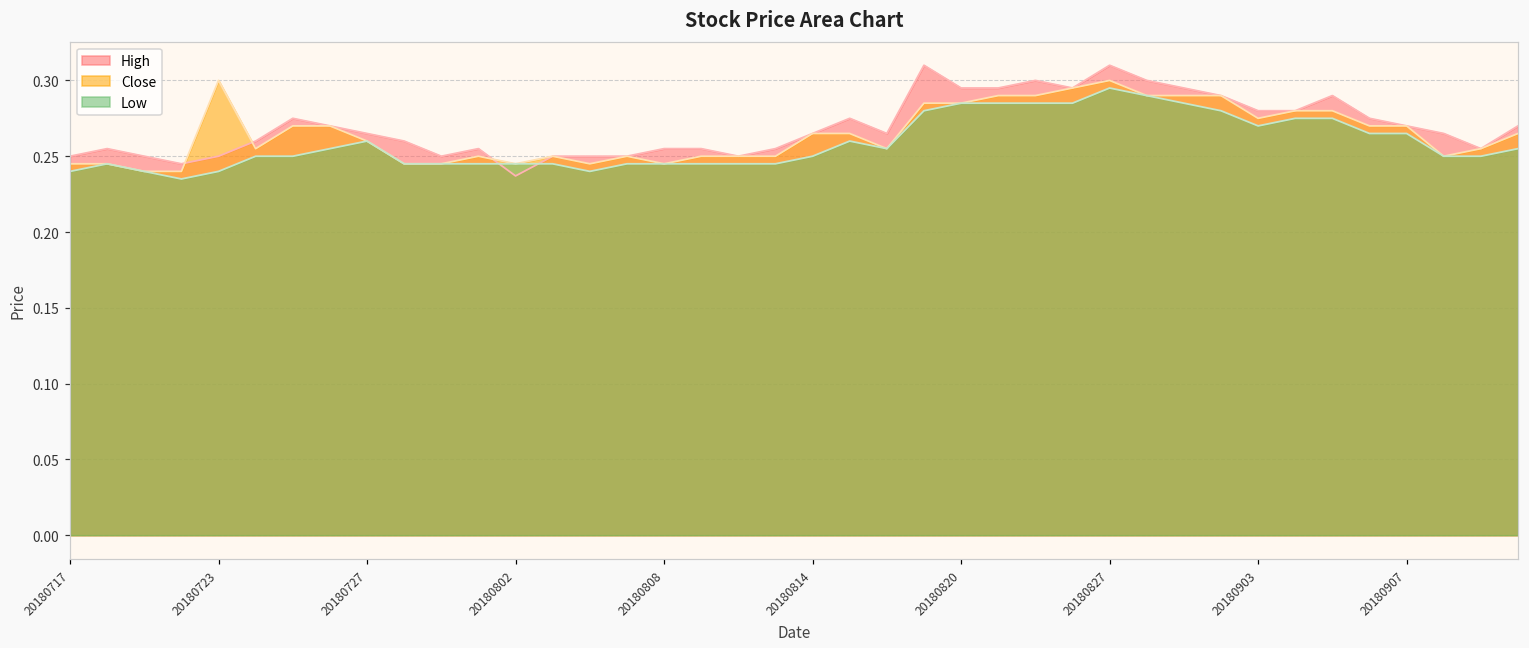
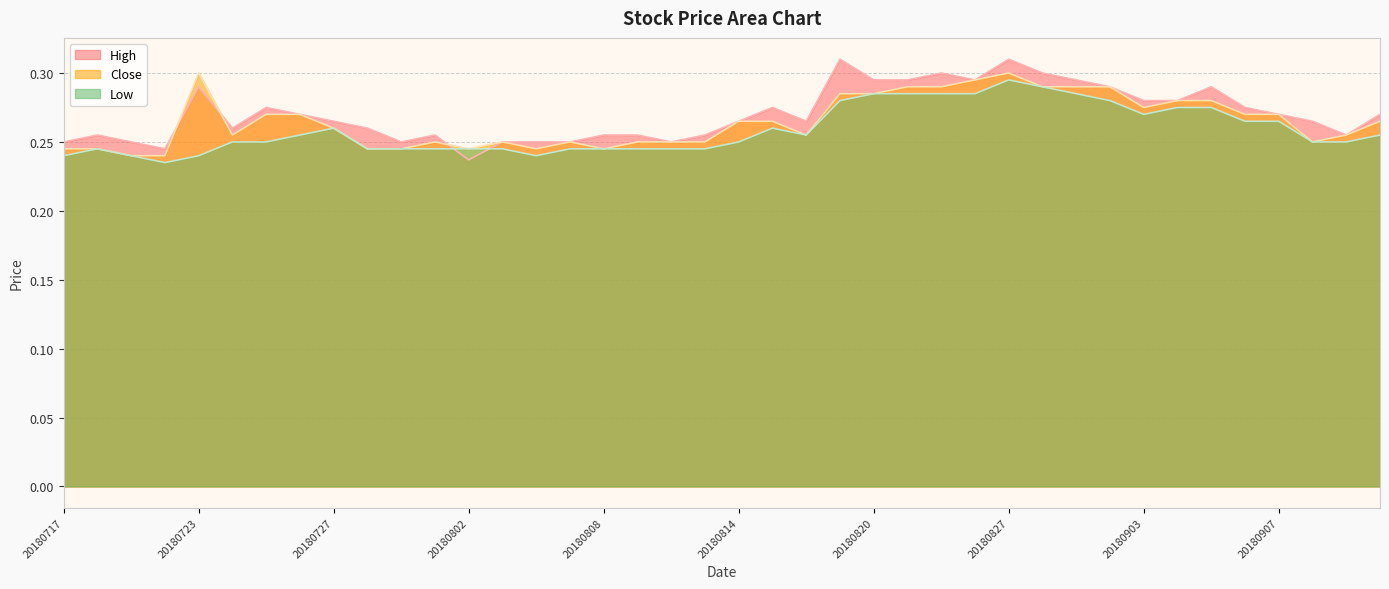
High, 20180723: 0.25 -> 0.29
